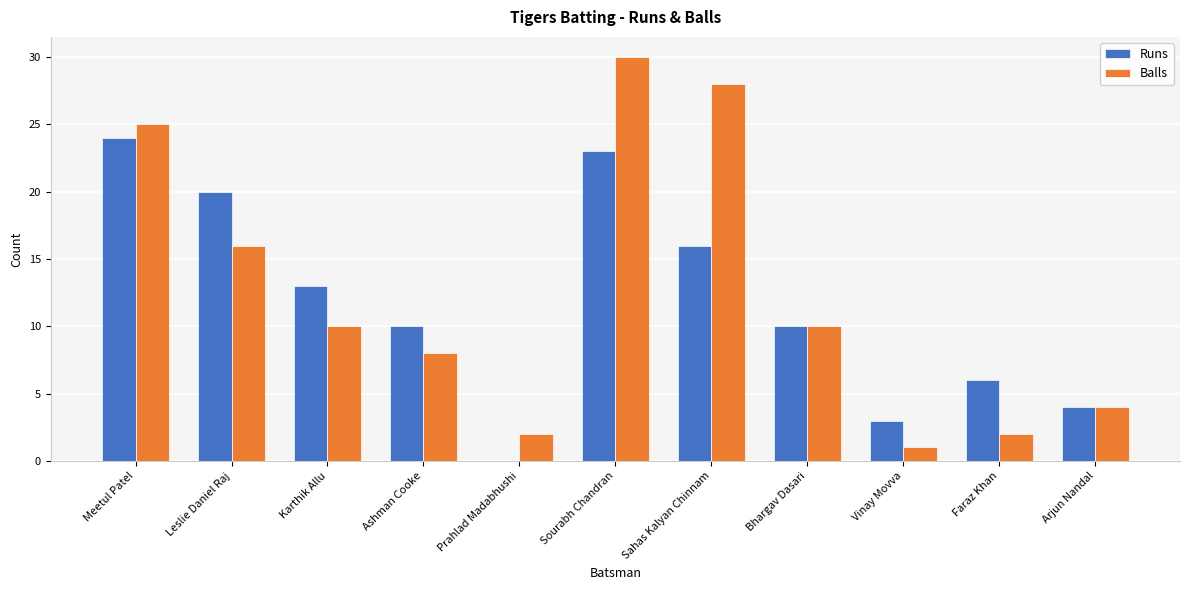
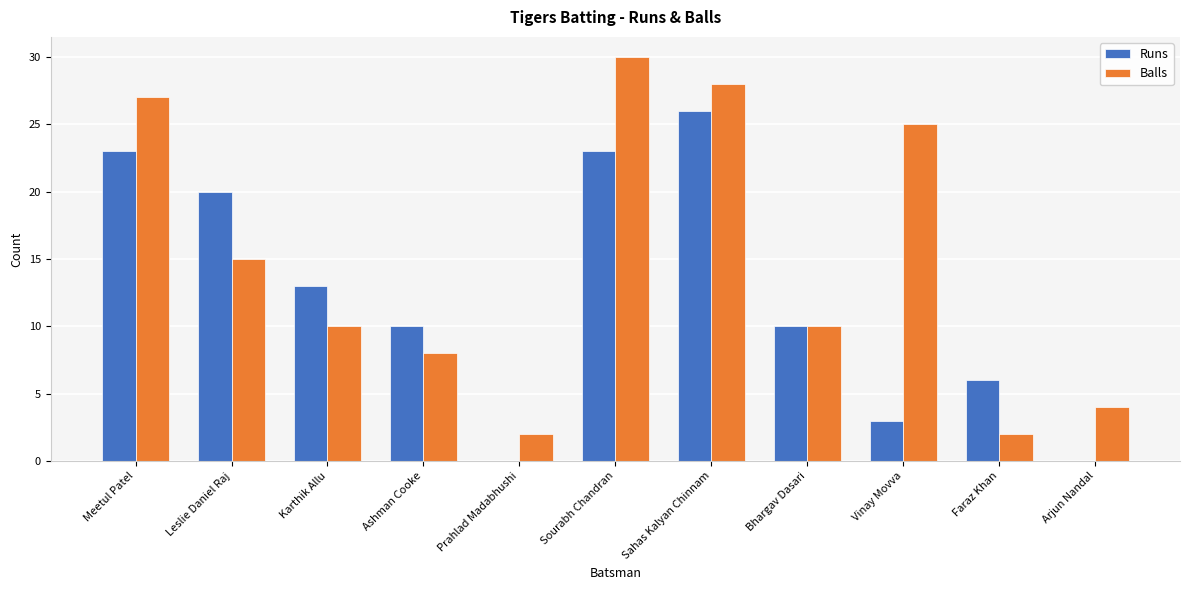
Runs, Meetul Patel: 24 -> 23
Balls, Meetul Patel: 25 -> 27
Balls, Leslie Daniel Raj: 16 -> 15
Runs, Sahas Kalyan Chinnam: 16 -> 26
Balls, Vinay Movva: 1 -> 25
Runs, Arjun Nandal: 4 -> 0
